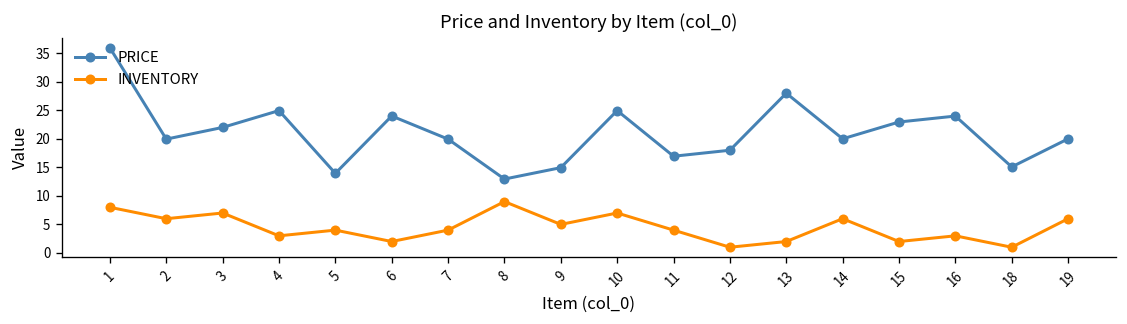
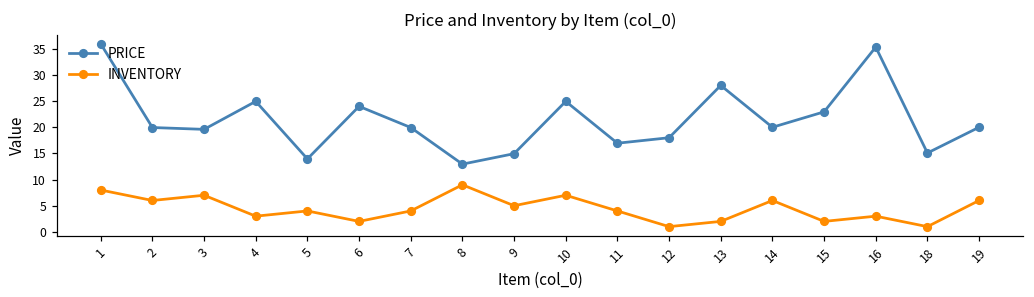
PRICE, 3: 22 -> 20
PRICE, 16: 24 -> 35
